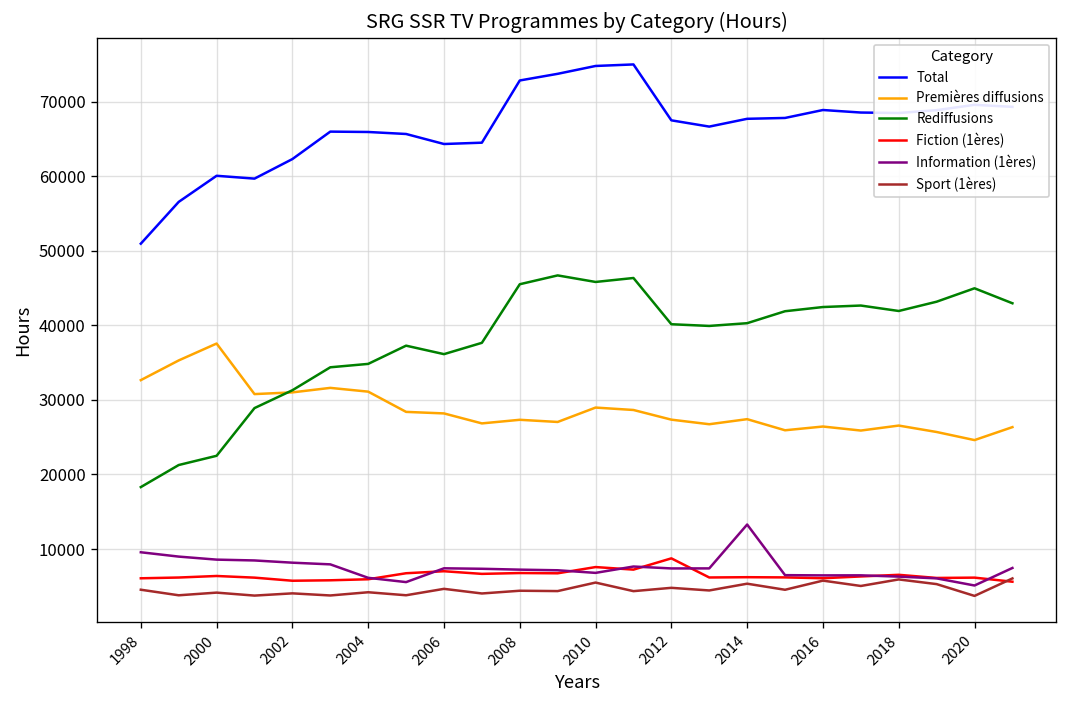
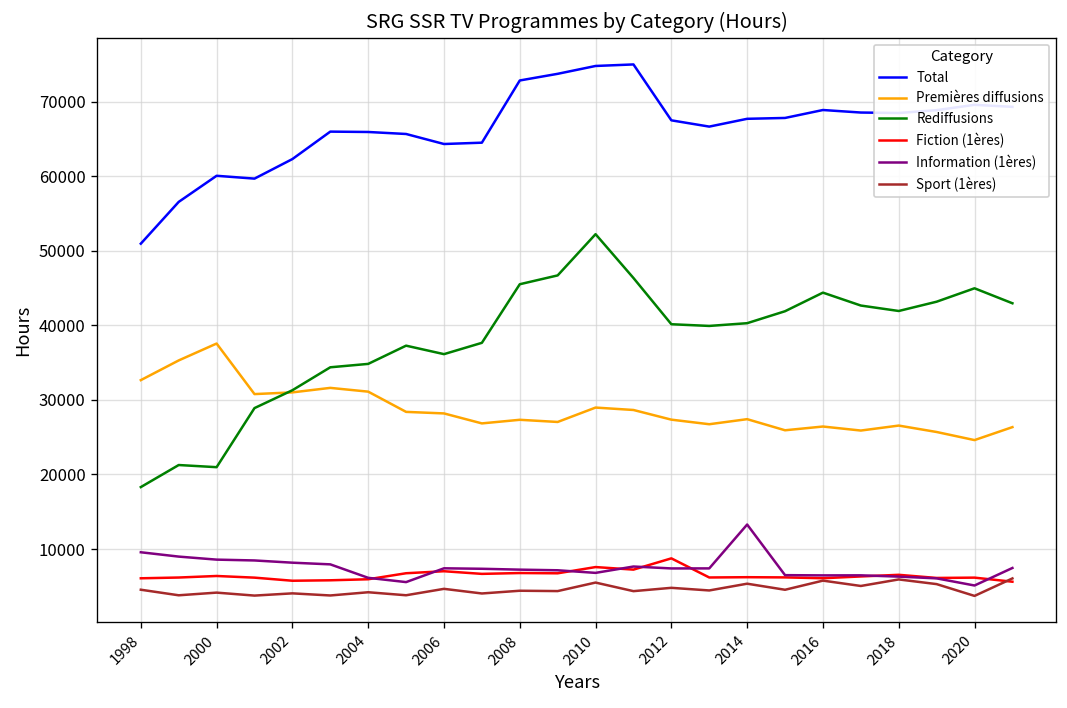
Rediffusions, 2000: 23000 -> 21000
Rediffusions, 2010: 46000 -> 52000
Rediffusions, 2016: 42000 -> 44000
